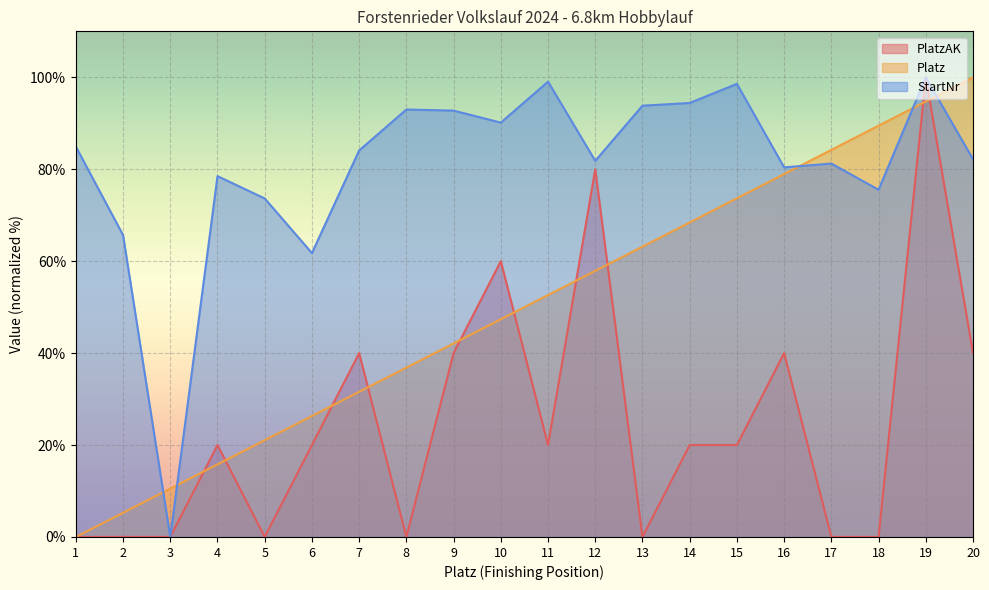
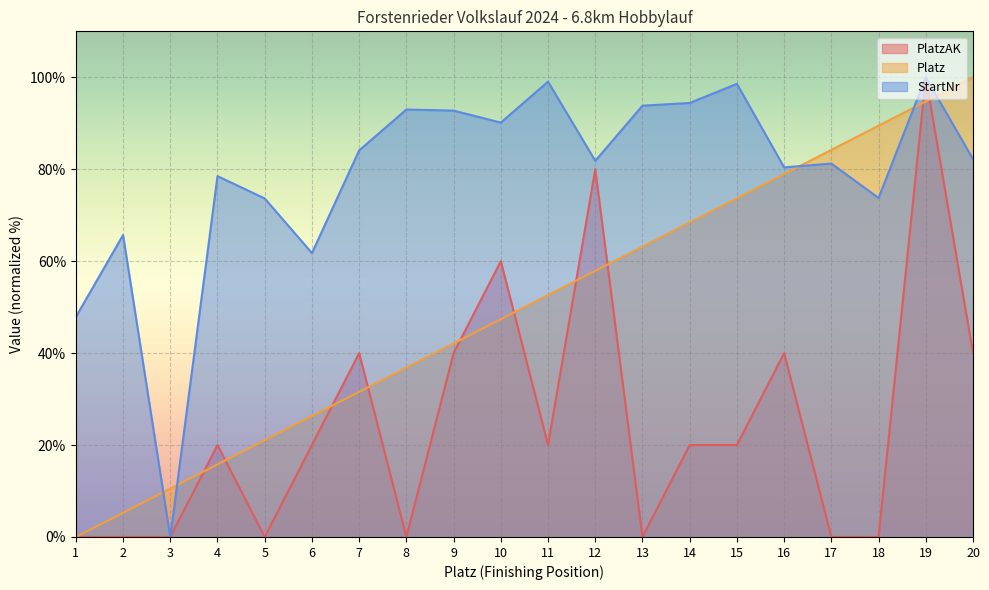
StartNr, 1: 85% -> 48%
StartNr, 18: 76% -> 74%
